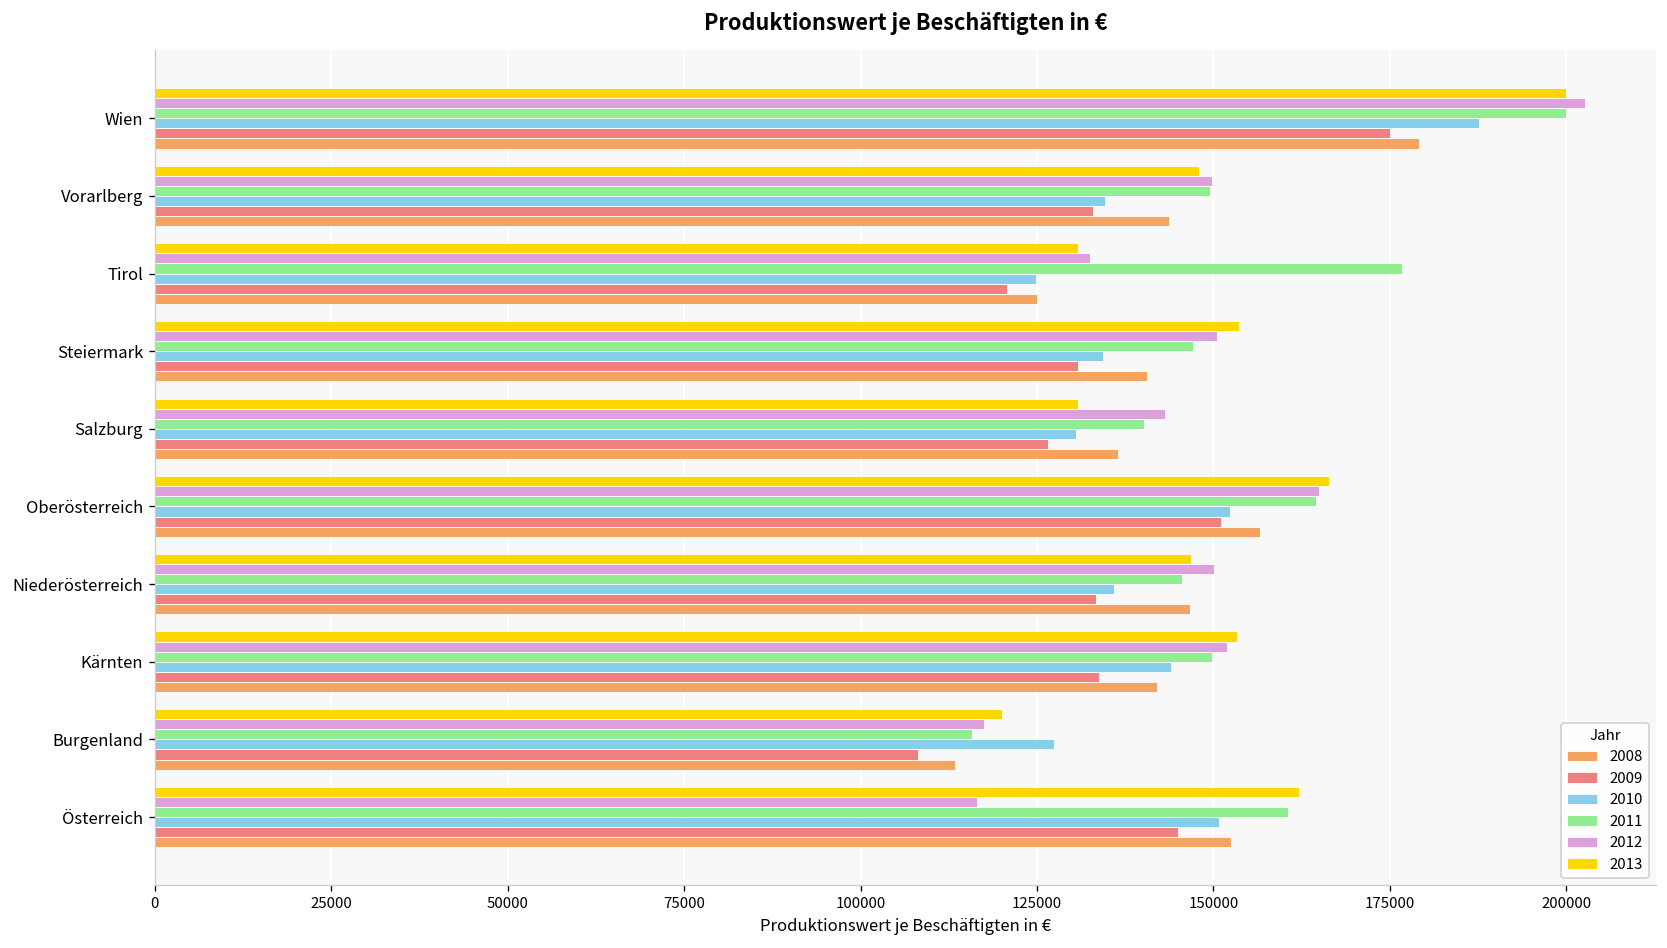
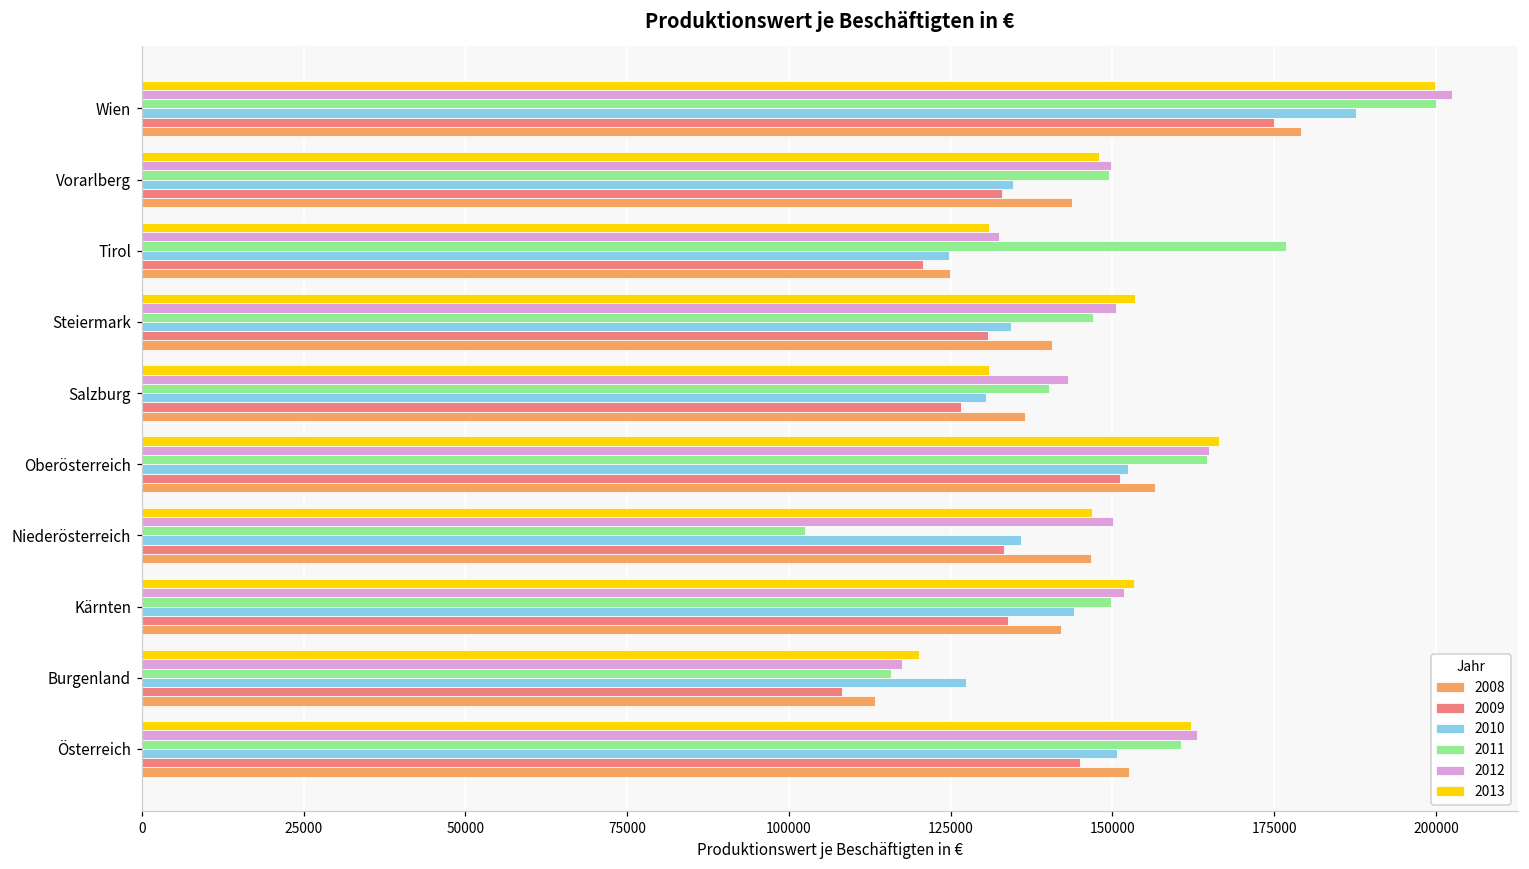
2011, Niederösterreich: 146000 -> 103000
2012, Österreich: 117000 -> 163000
